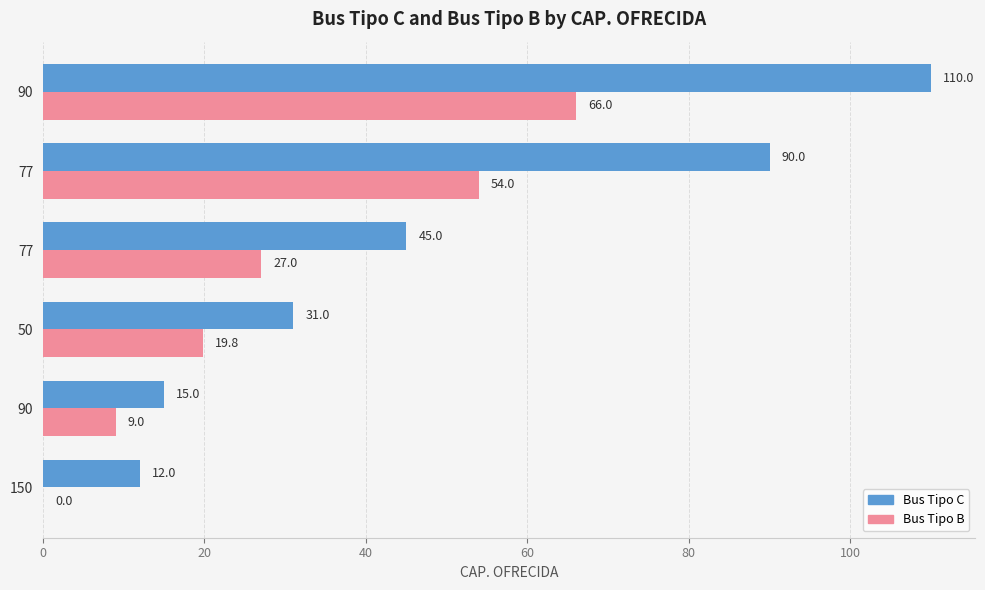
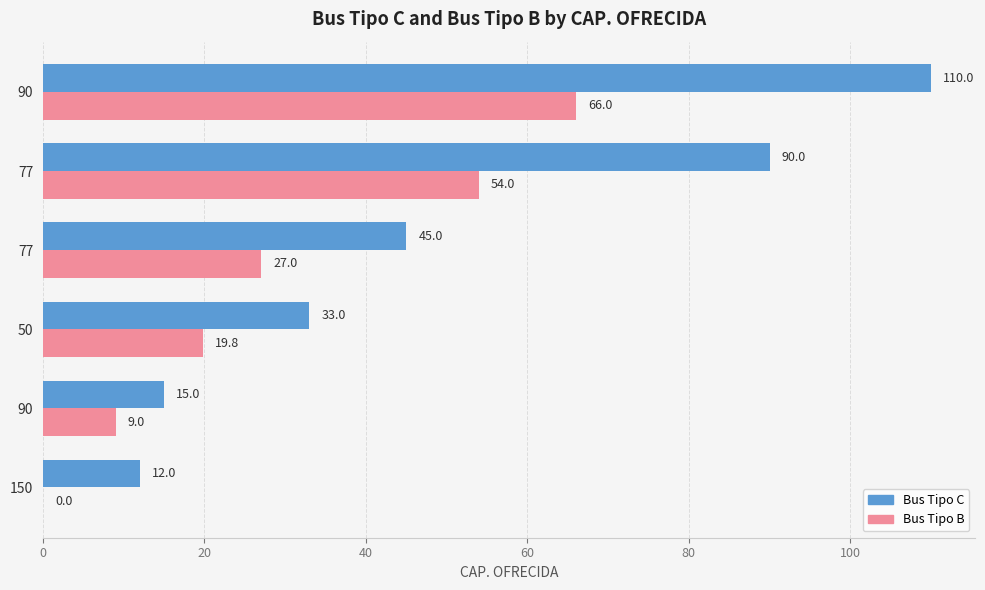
Bus Tipo C, 50: 31.0 -> 33.0
